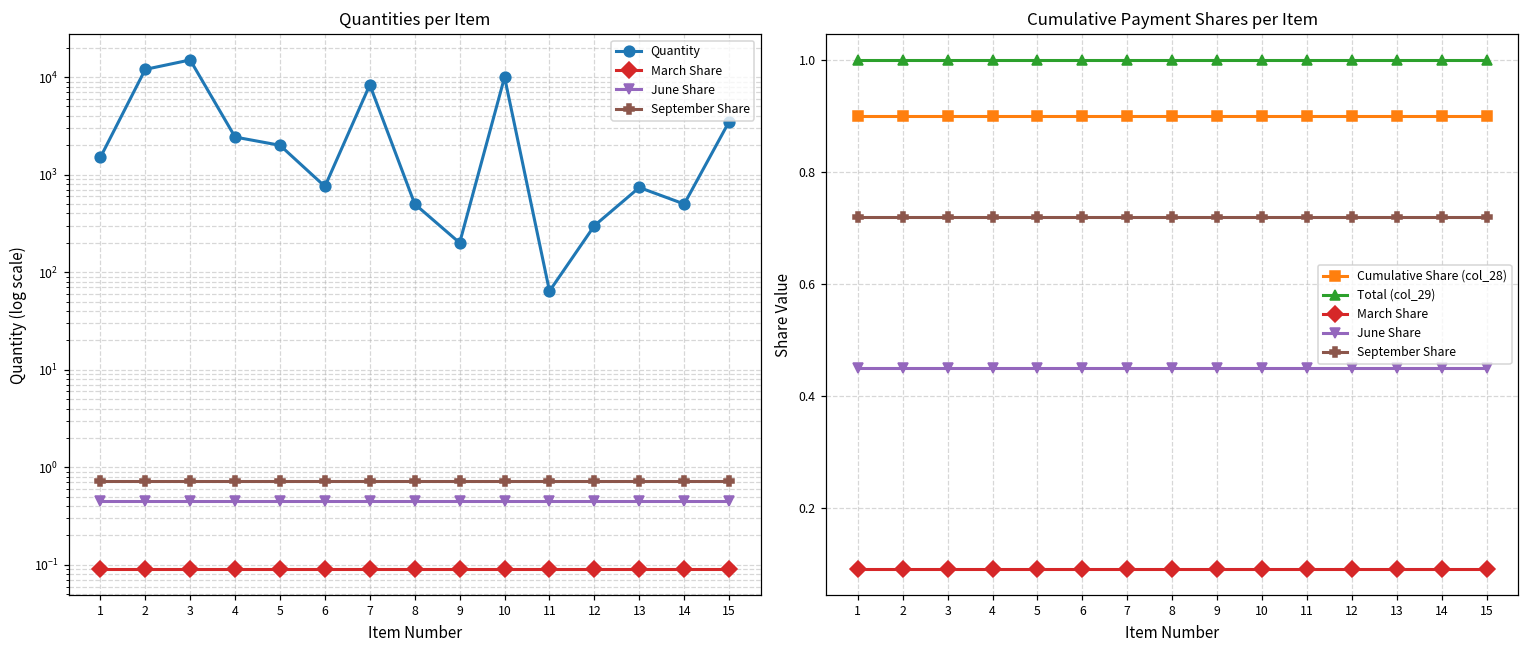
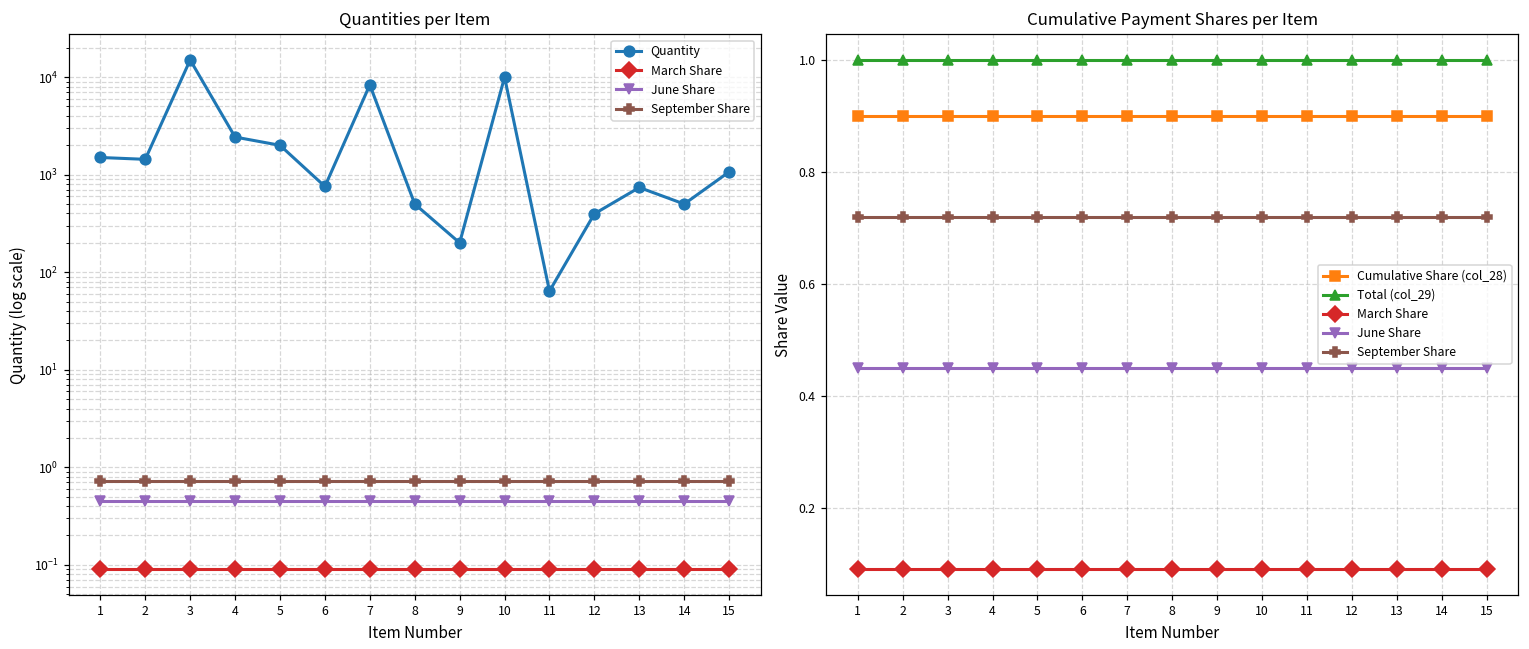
Quantities per Item, Quantity, 2: 12000 -> 1400
Quantities per Item, Quantity, 12: 300 -> 400
Quantities per Item, Quantity, 15: 3500 -> 1100
